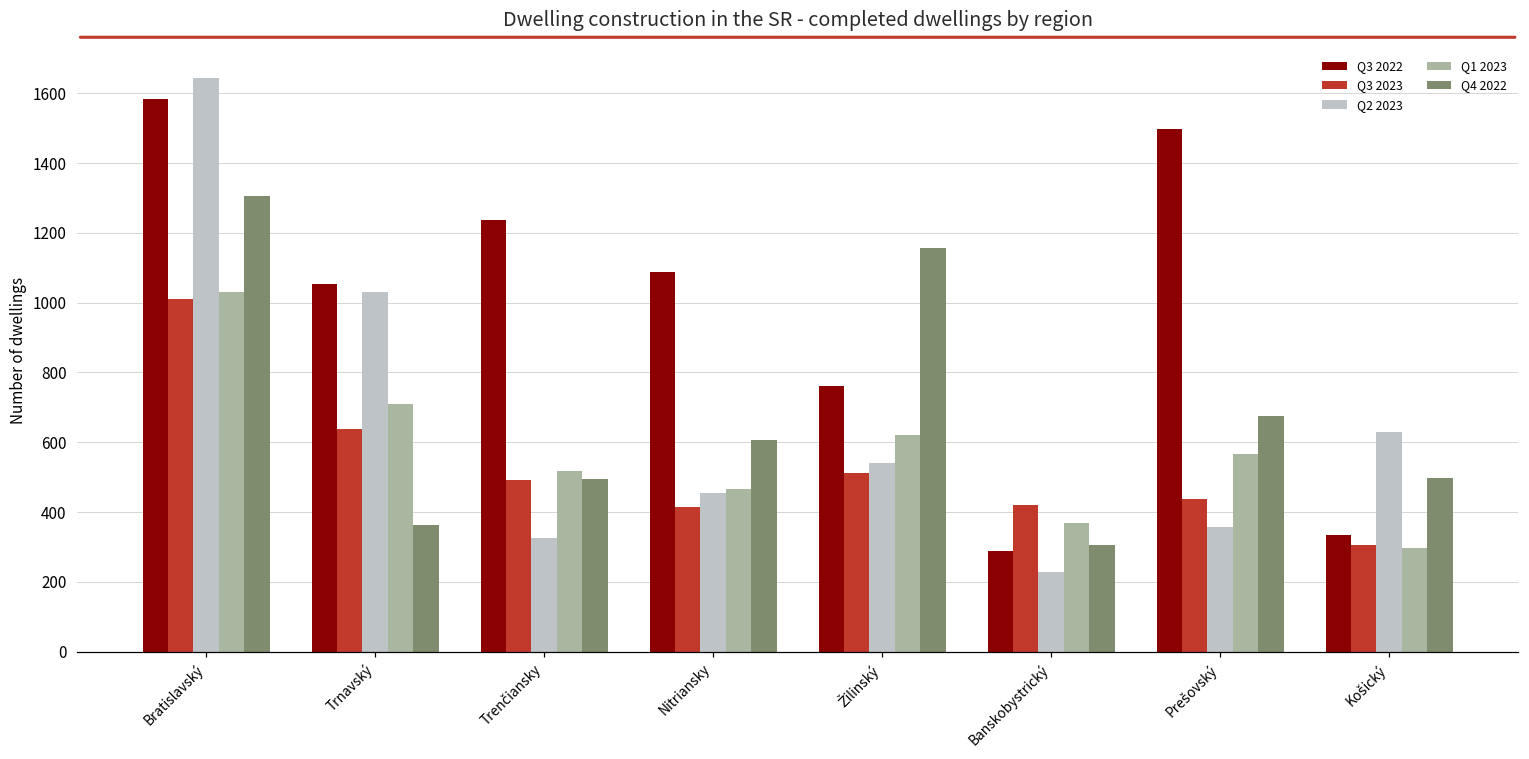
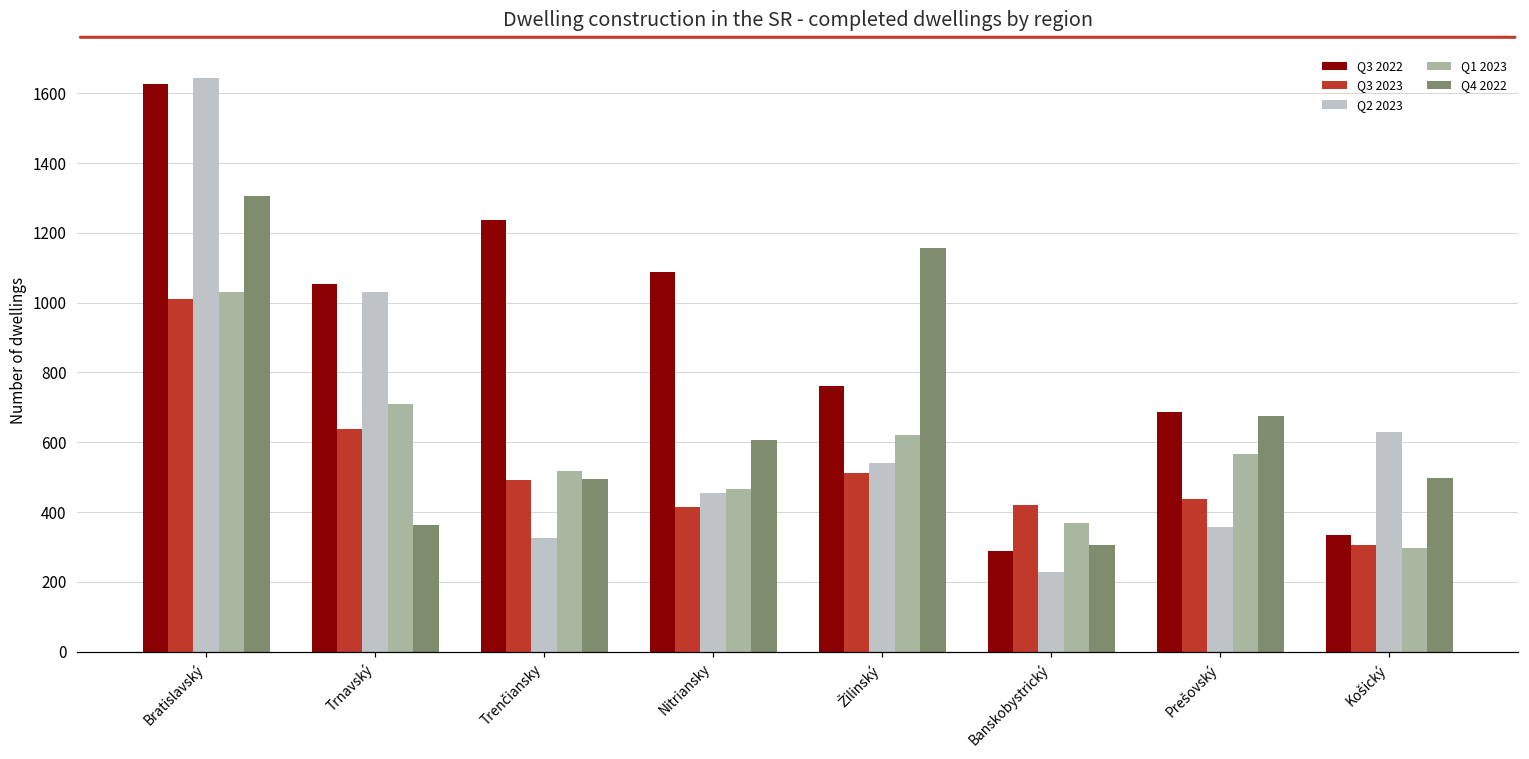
Q3 2022, Bratislavský: 1590 -> 1630
Q3 2022, Prešovský: 1500 -> 690
